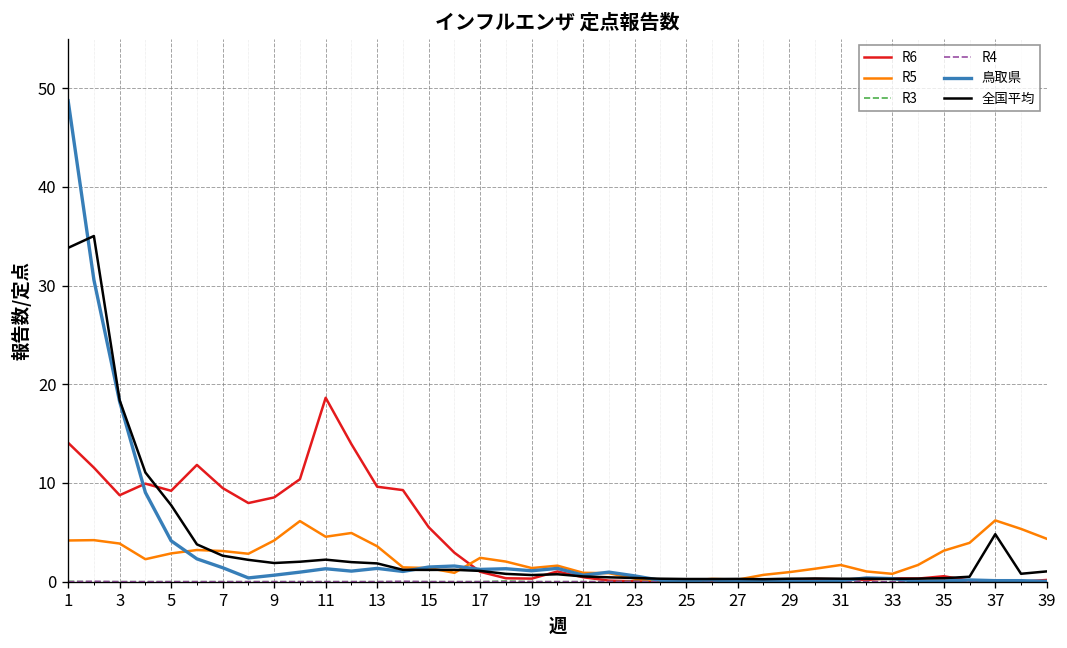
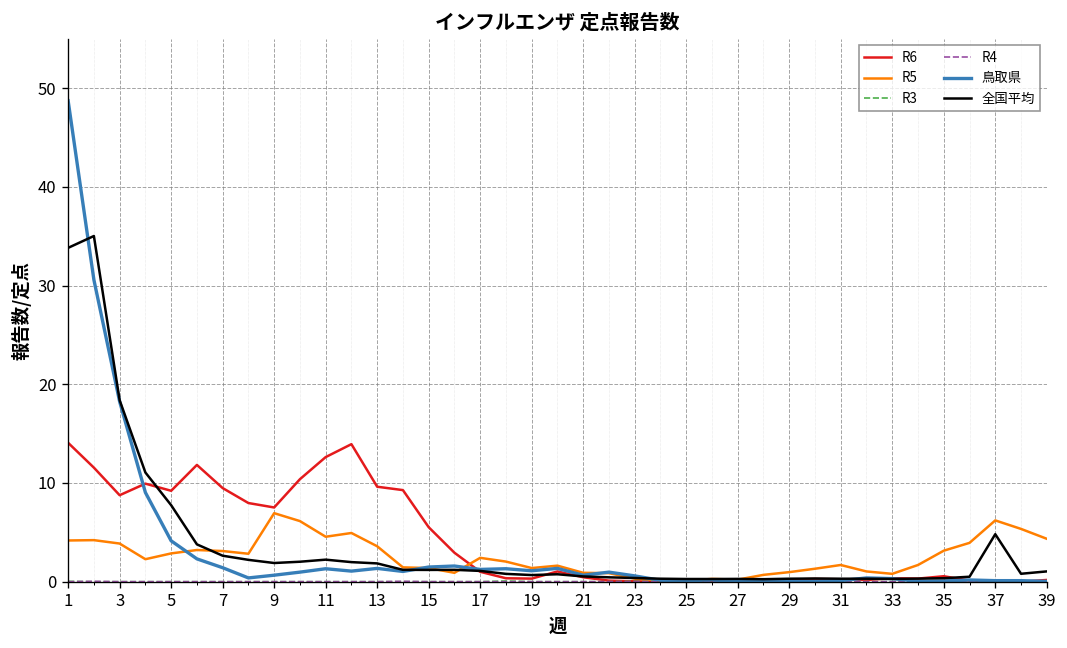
R6, 9: 9 -> 8
R5, 9: 4 -> 7
R6, 11: 19 -> 13
